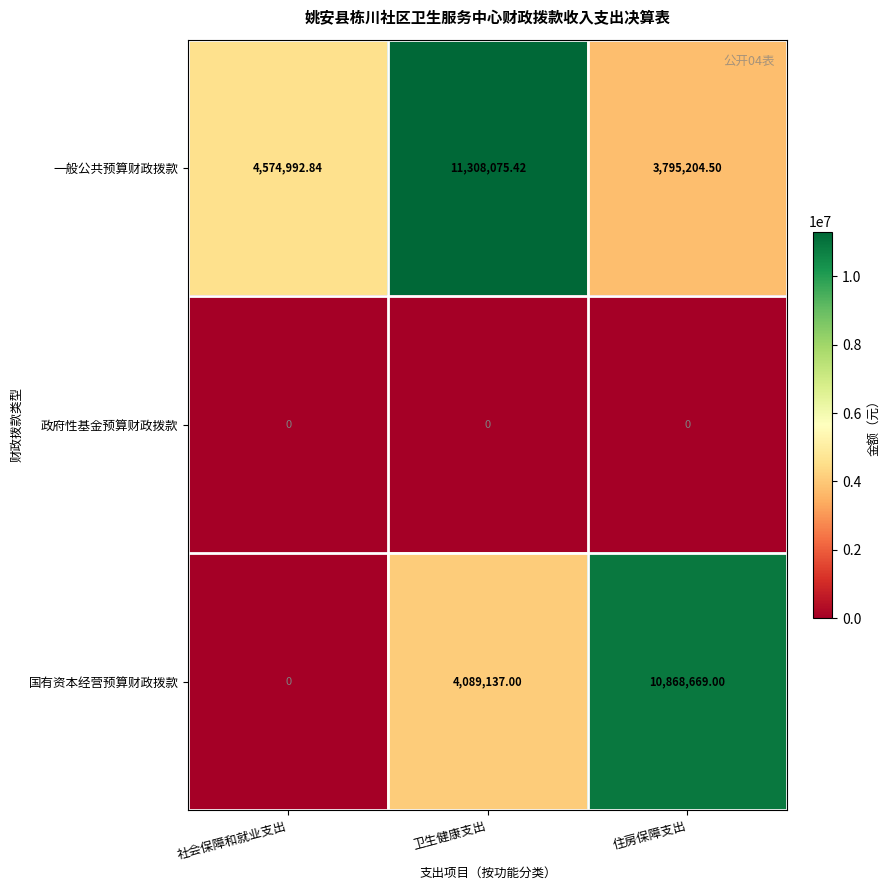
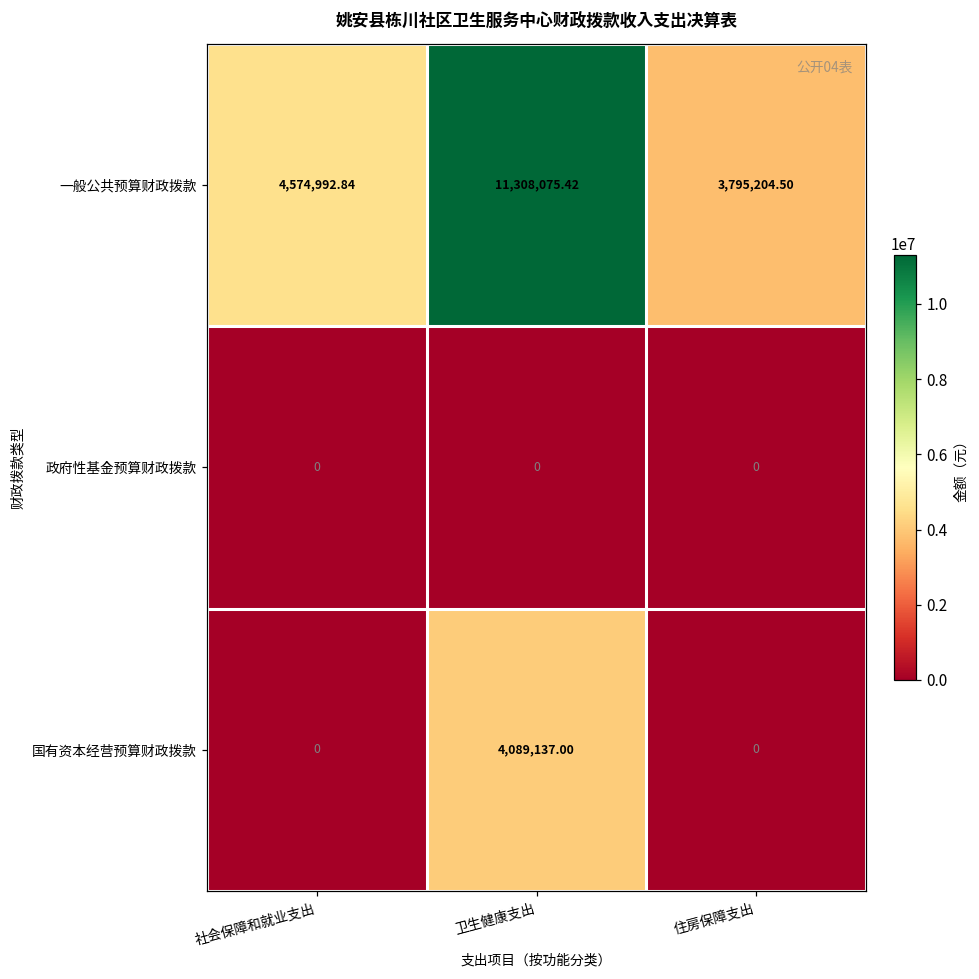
国有资本经营预算财政拨款, 住房保障支出: 10,868,669.00 -> 0
